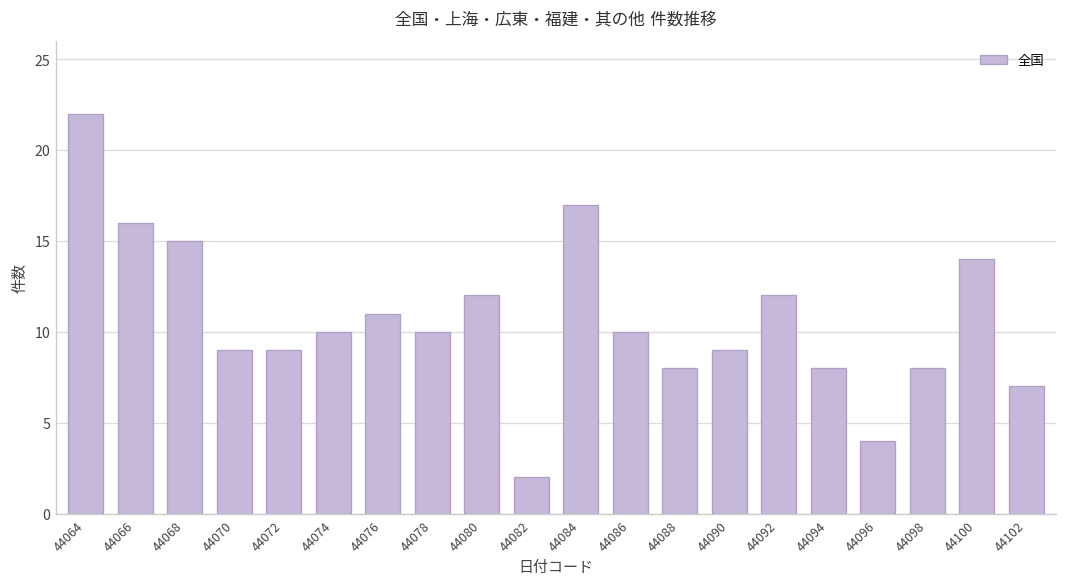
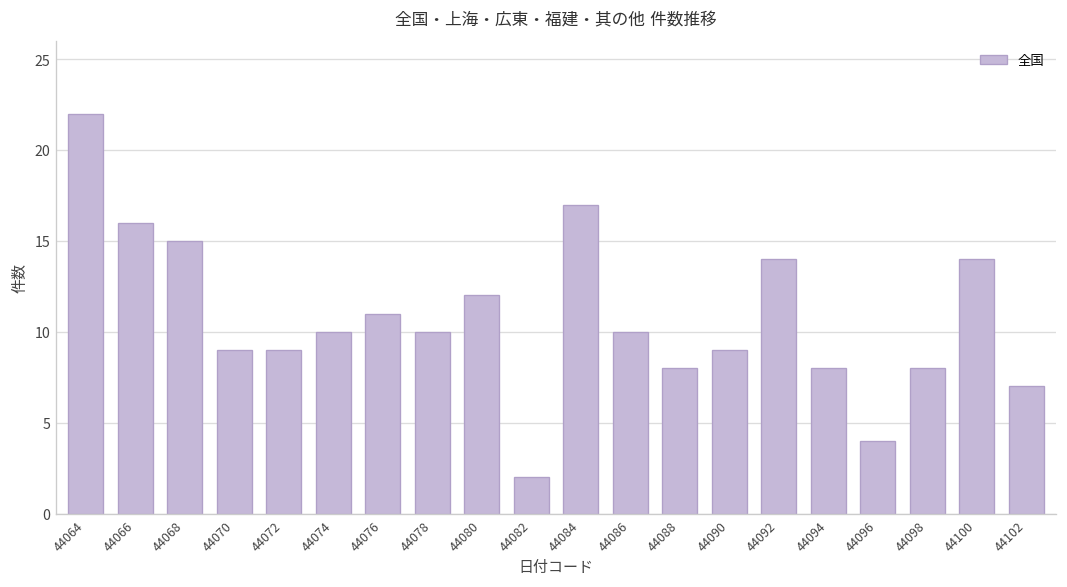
44092: 12 -> 14
